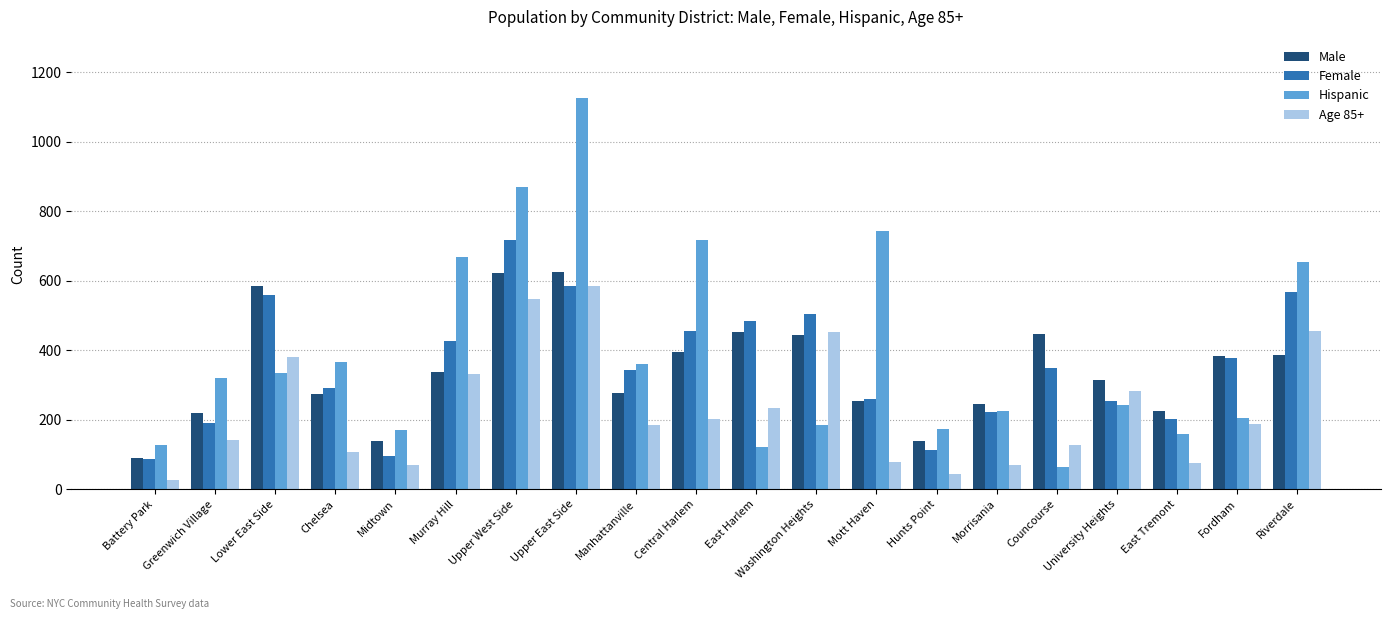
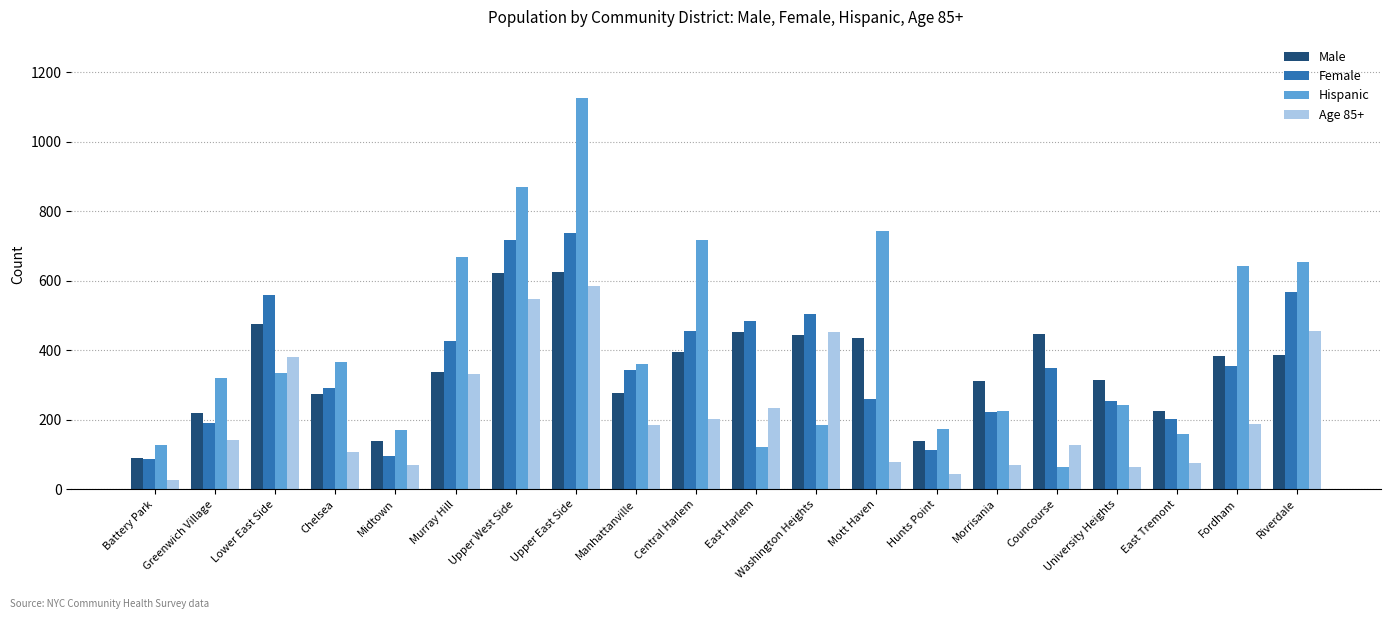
Male, Lower East Side: 580 -> 480
Female, Upper East Side: 580 -> 740
Male, Mott Haven: 260 -> 430
Male, Morrisania: 250 -> 310
Age 85+, University Heights: 280 -> 70
Female, Fordham: 380 -> 350
Hispanic, Fordham: 200 -> 640
